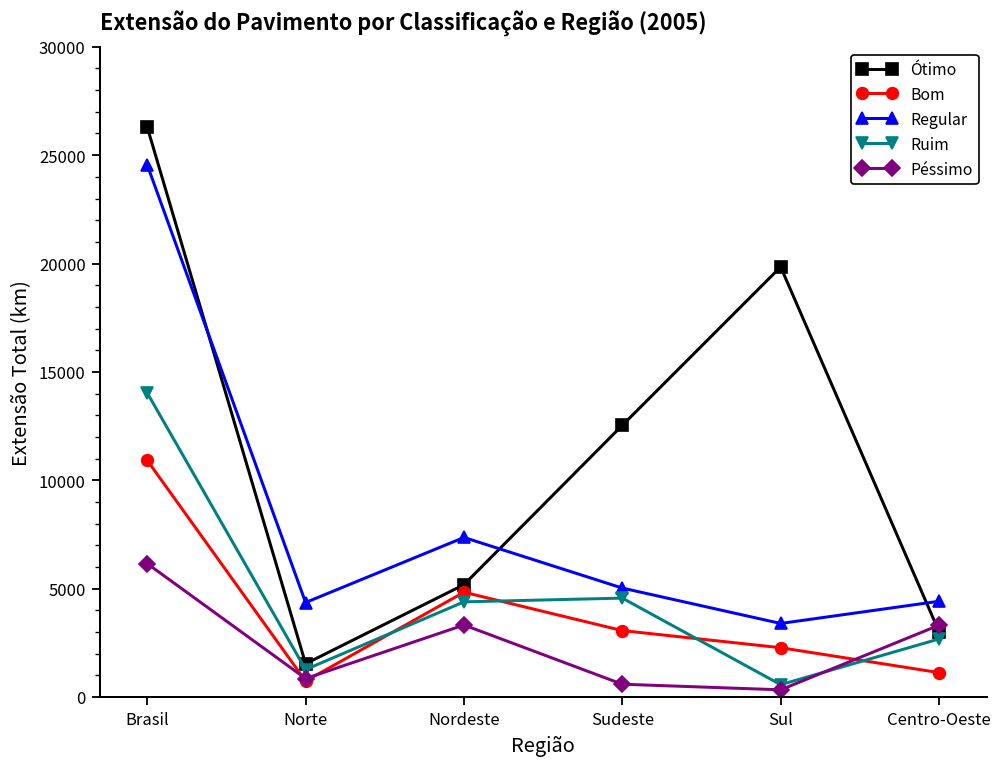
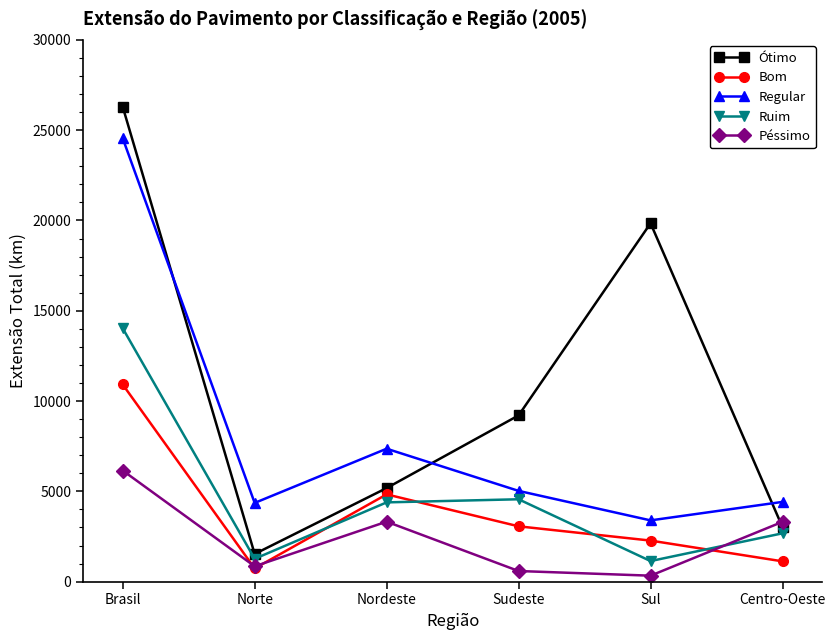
Ótimo, Sudeste: 12500 -> 9200
Ruim, Sul: 600 -> 1100
